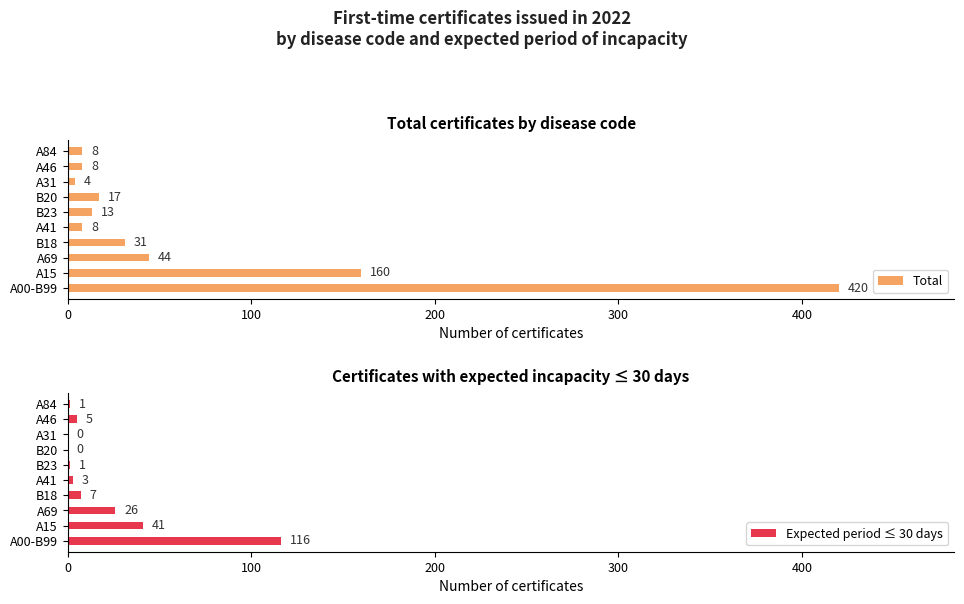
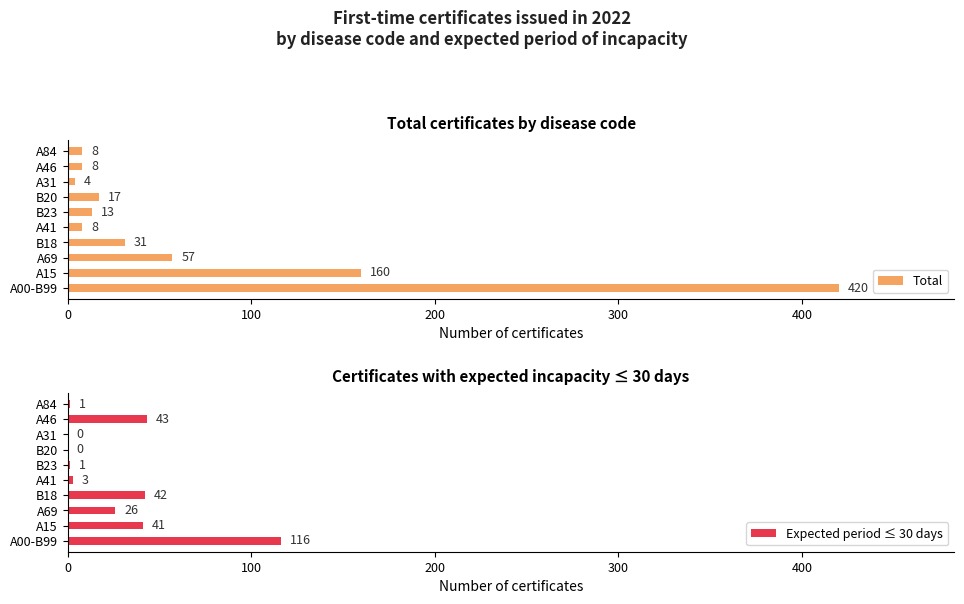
Total certificates by disease code, A69: 44 -> 57
Certificates with expected incapacity ≤ 30 days, A46: 5 -> 43
Certificates with expected incapacity ≤ 30 days, B18: 7 -> 42
